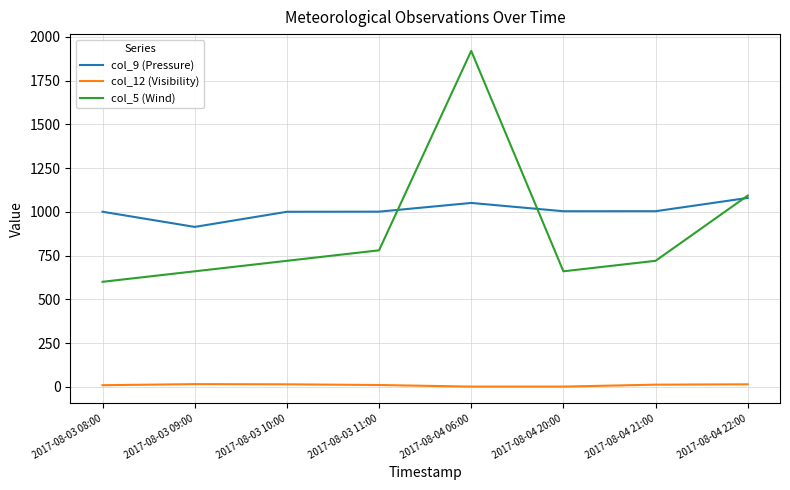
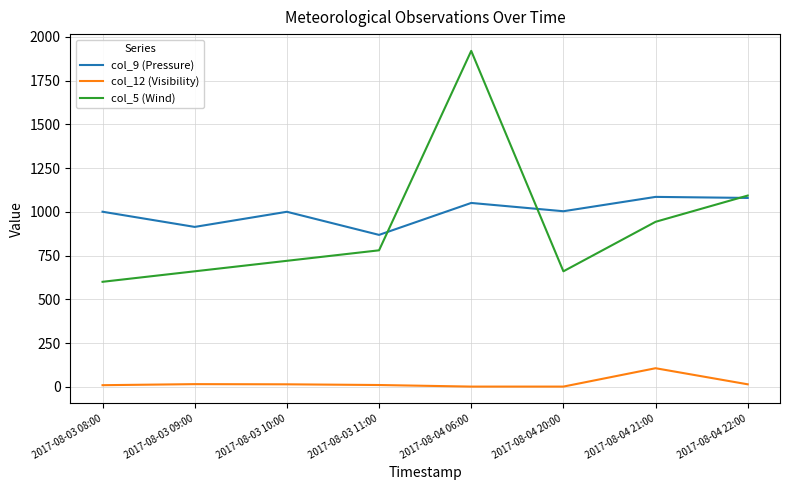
col_9 (Pressure), 2017-08-03 11:00: 1000 -> 870
col_9 (Pressure), 2017-08-04 21:00: 1000 -> 1090
col_12 (Visibility), 2017-08-04 21:00: 10 -> 110
col_5 (Wind), 2017-08-04 21:00: 720 -> 940
